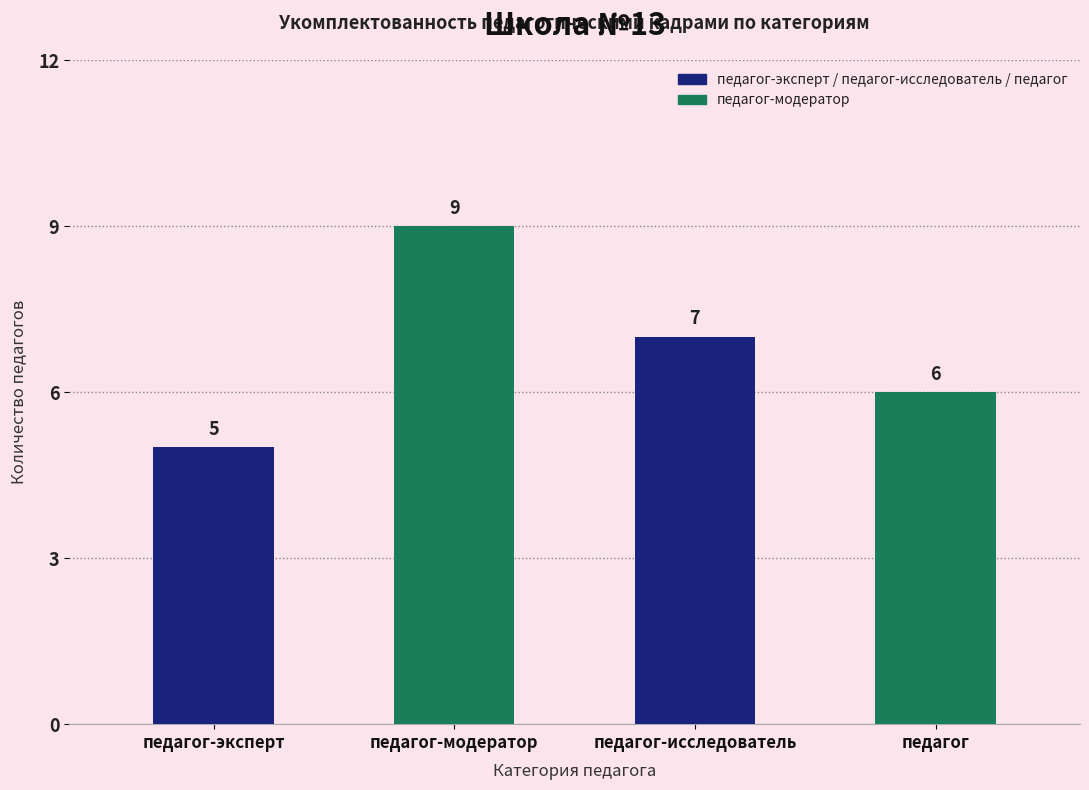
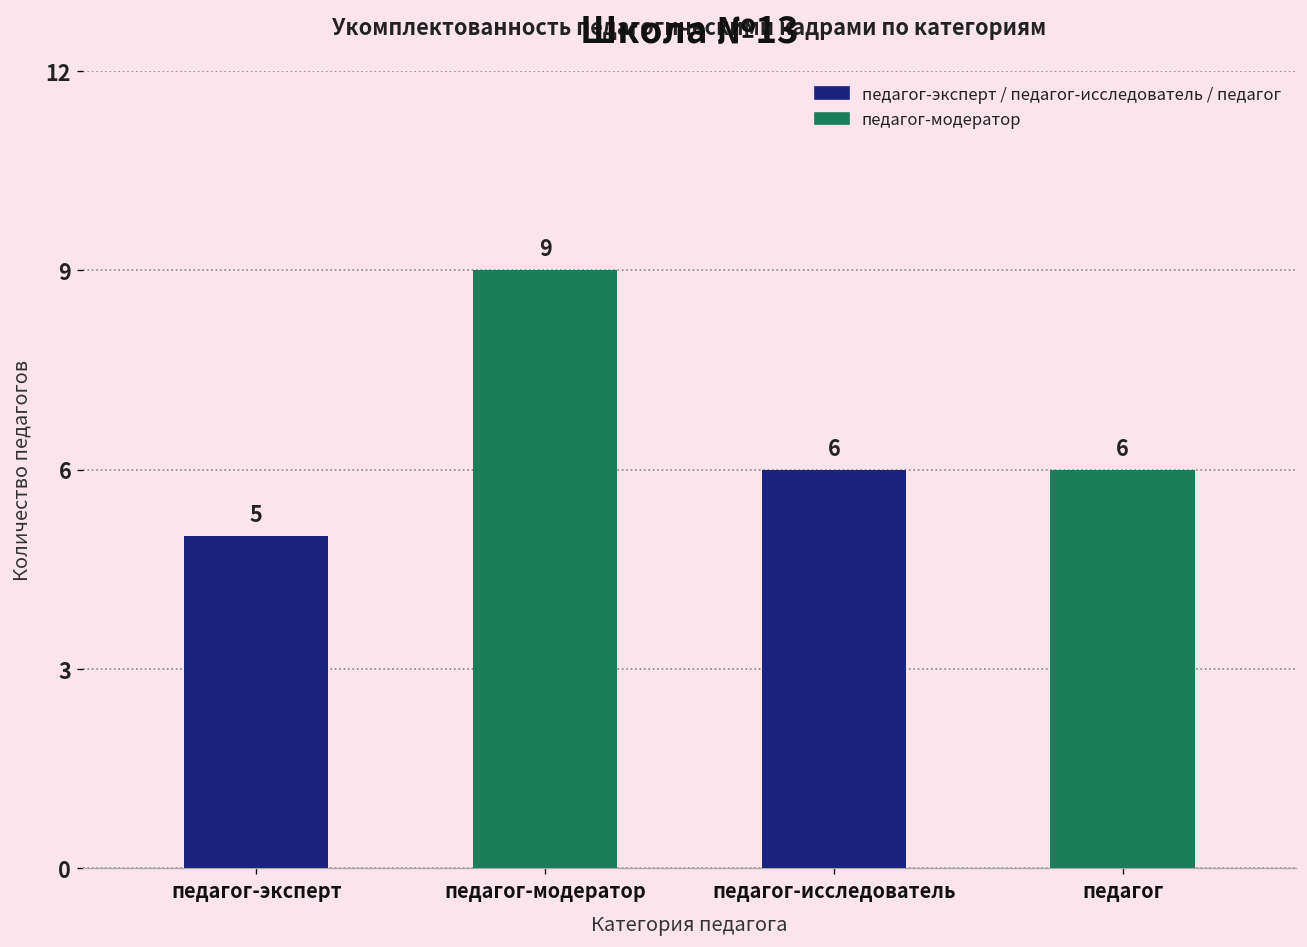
педагог-исследователь: 7 -> 6
